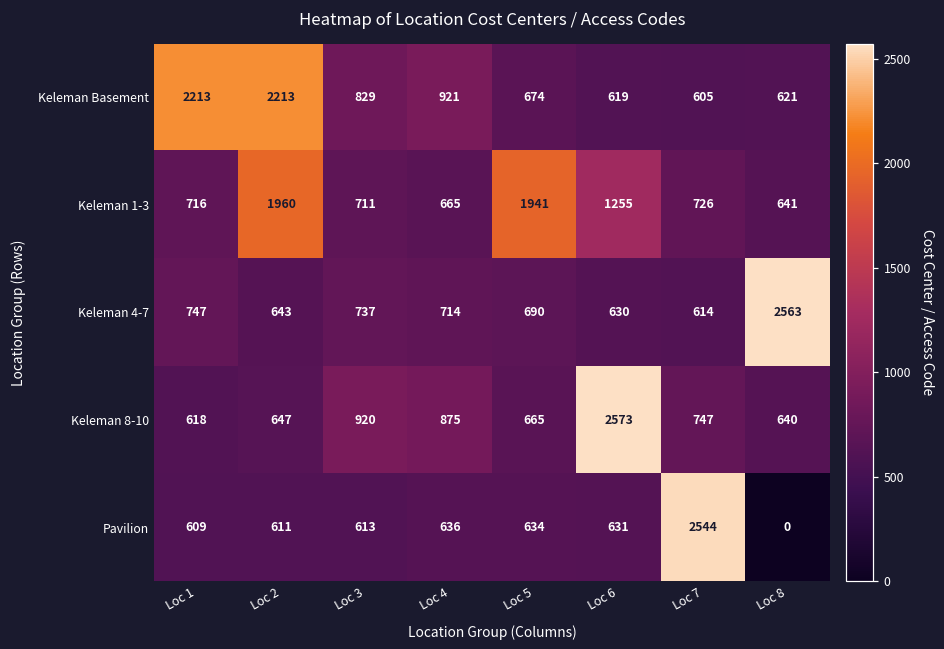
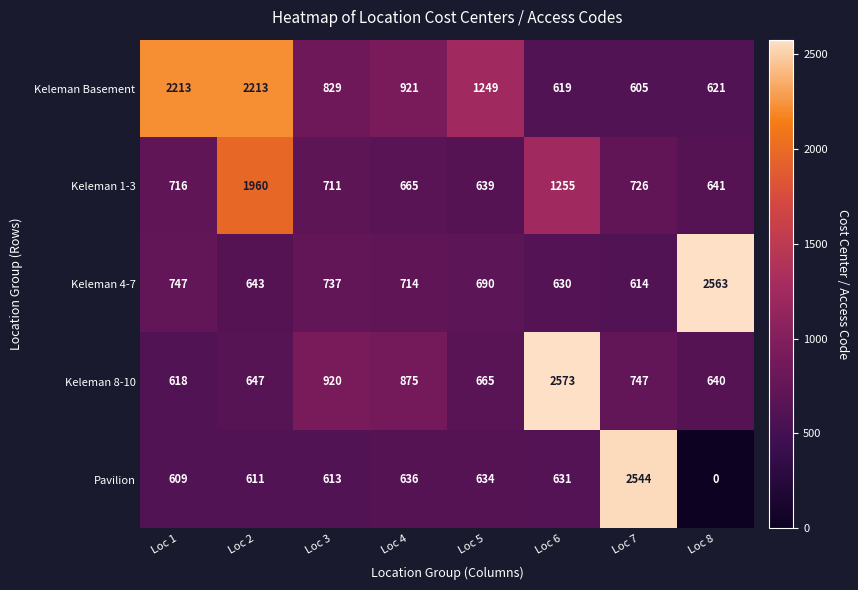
Keleman Basement, Loc 5: 674 -> 1249
Keleman 1-3, Loc 5: 1941 -> 639
